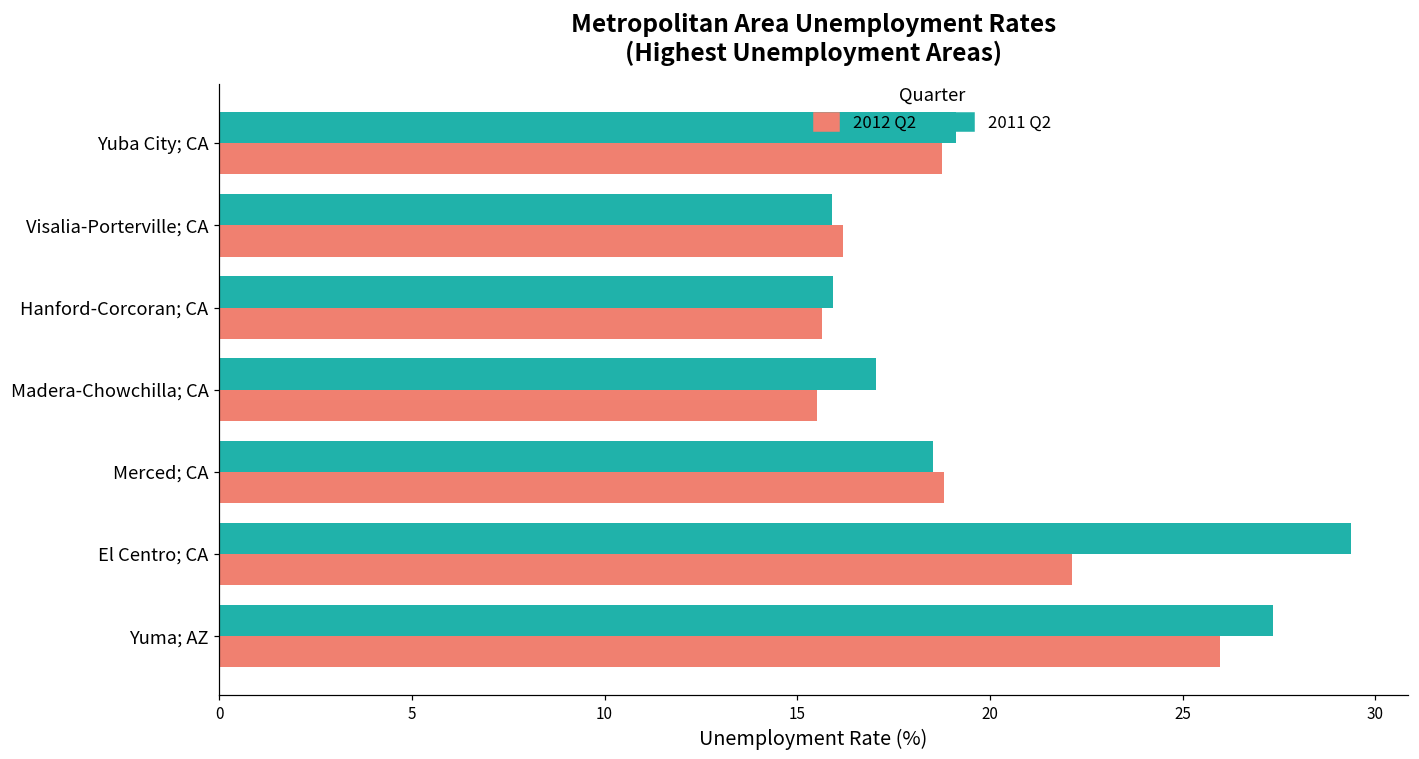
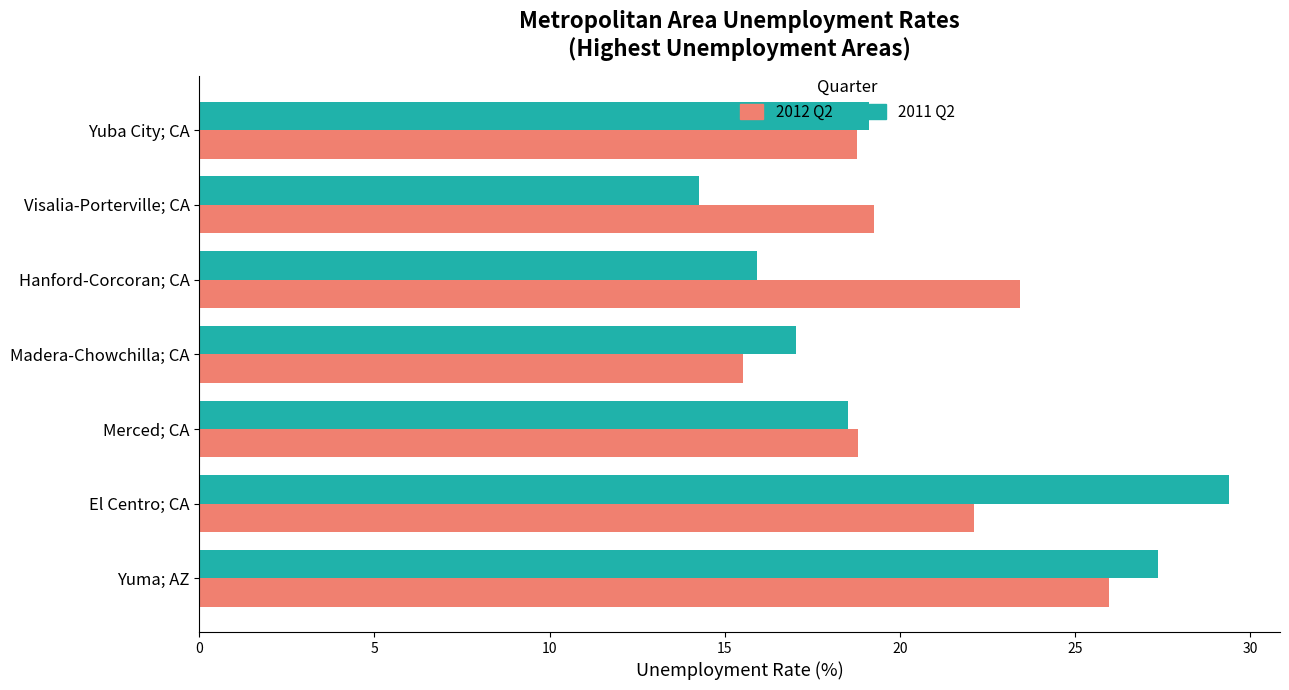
2011 Q2, Visalia-Porterville; CA: 15.9 -> 14.3
2012 Q2, Visalia-Porterville; CA: 16.2 -> 19.3
2012 Q2, Hanford-Corcoran; CA: 15.6 -> 23.4
